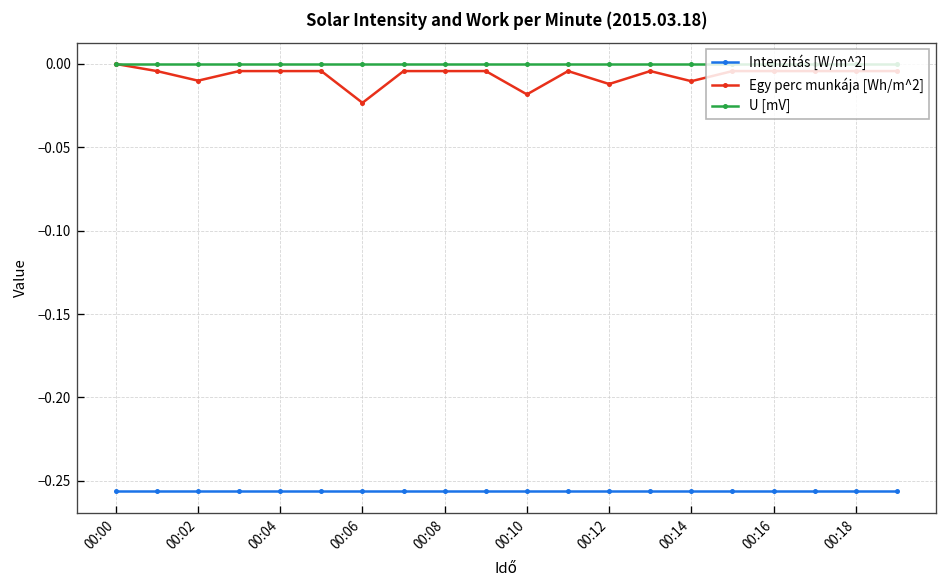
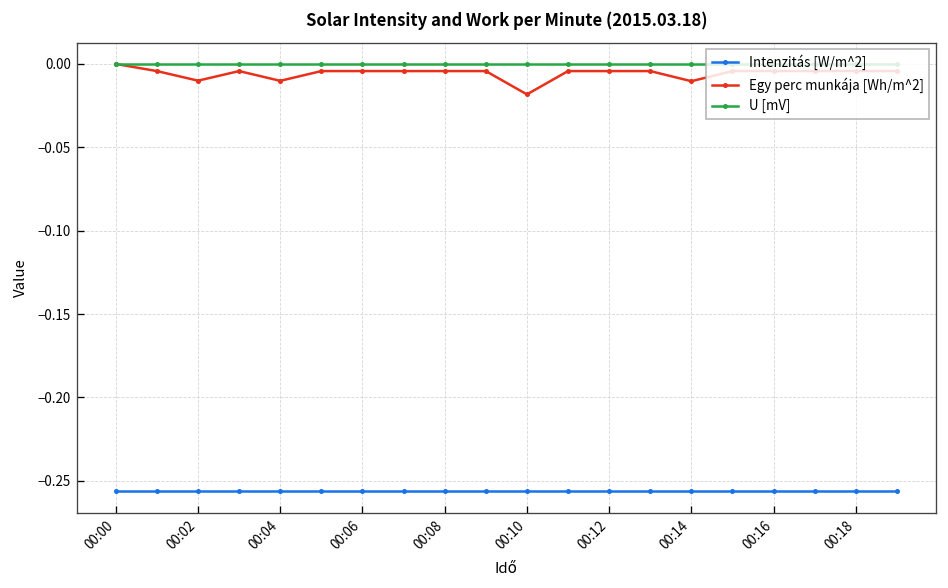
Egy perc munkája [Wh/m^2], 00:04: -0.004 -> -0.010
Egy perc munkája [Wh/m^2], 00:06: -0.023 -> -0.004
Egy perc munkája [Wh/m^2], 00:12: -0.012 -> -0.004
